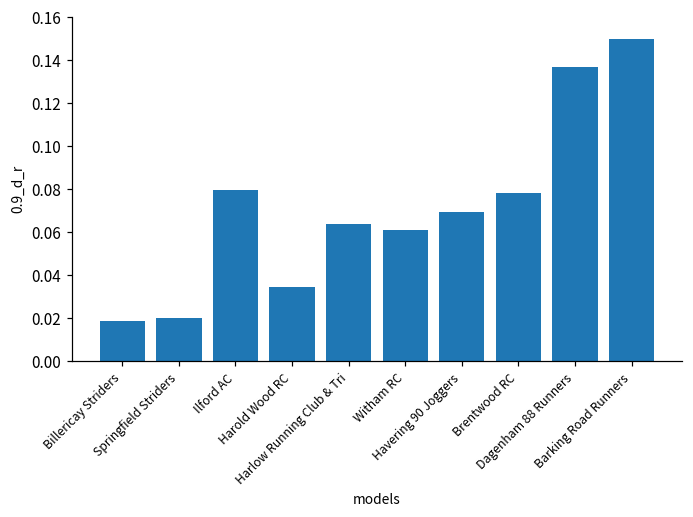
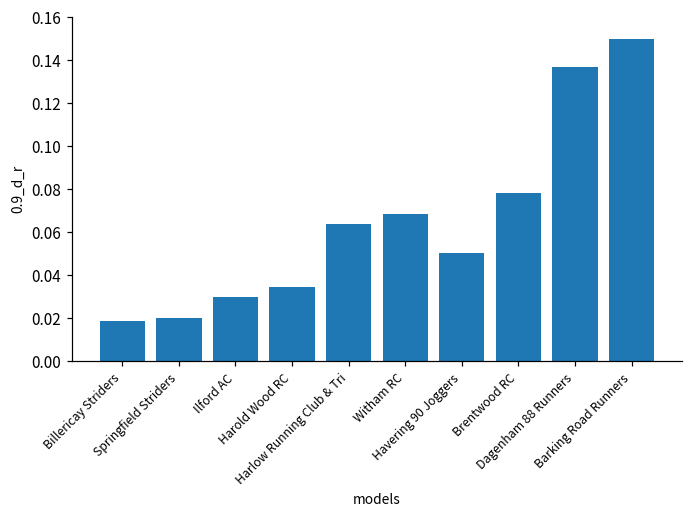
Ilford AC: 0.080 -> 0.030
Witham RC: 0.061 -> 0.069
Havering 90 Joggers: 0.069 -> 0.050
